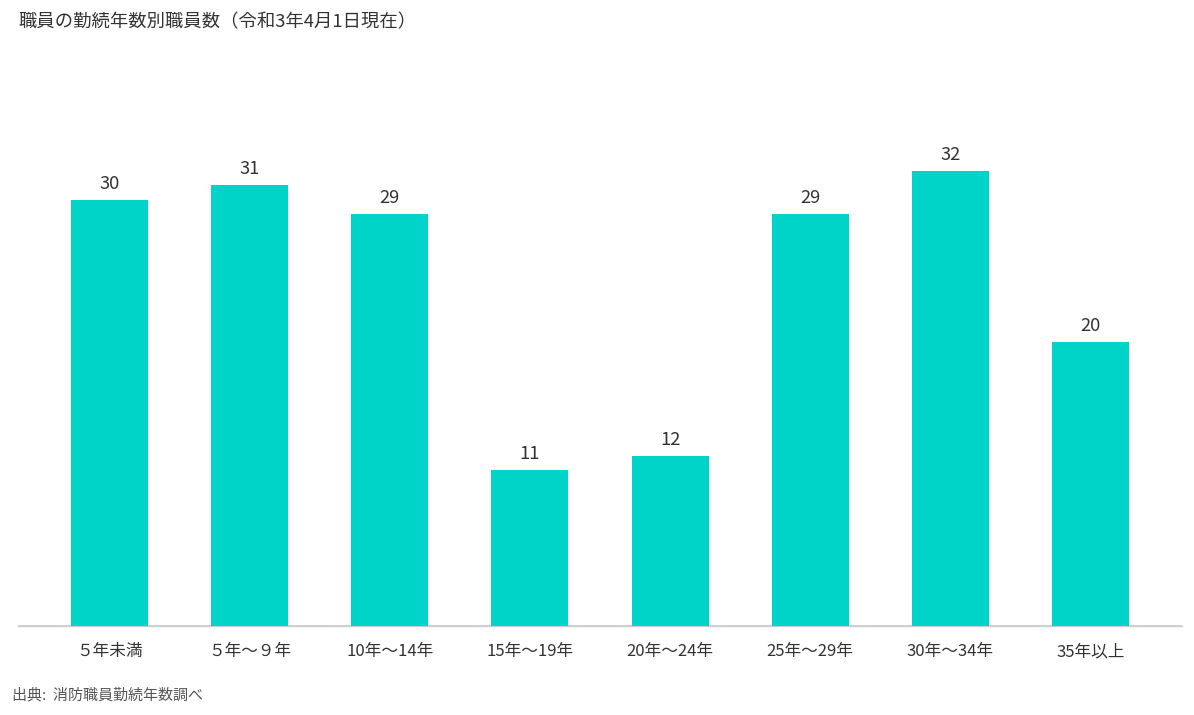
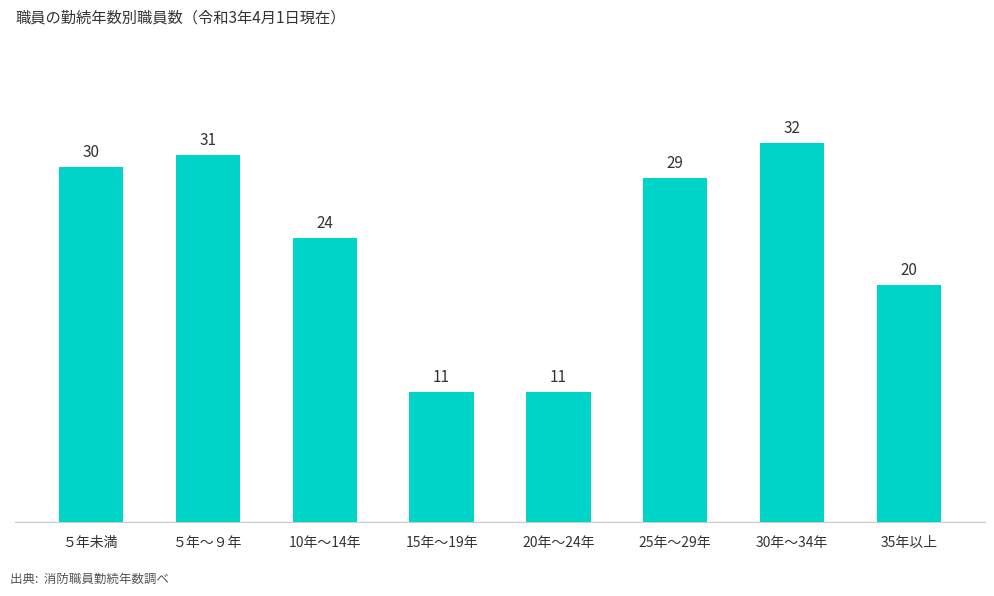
10年～14年: 29 -> 24
20年～24年: 12 -> 11
